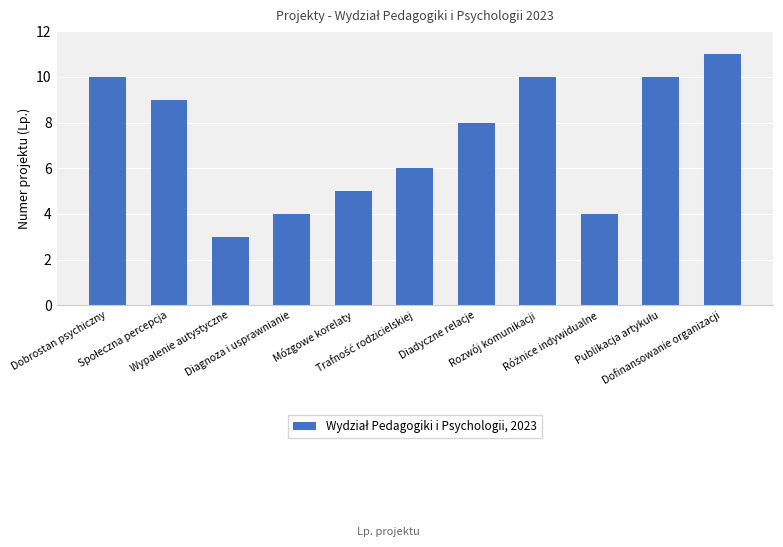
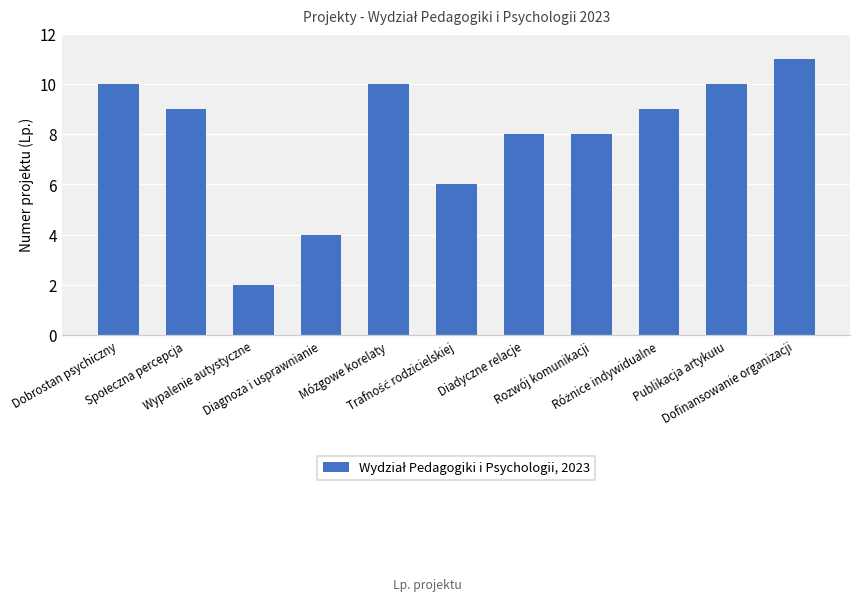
Wypalenie autystyczne: 3 -> 2
Mózgowe korelaty: 5 -> 10
Rozwój komunikacji: 10 -> 8
Różnice indywidualne: 4 -> 9
